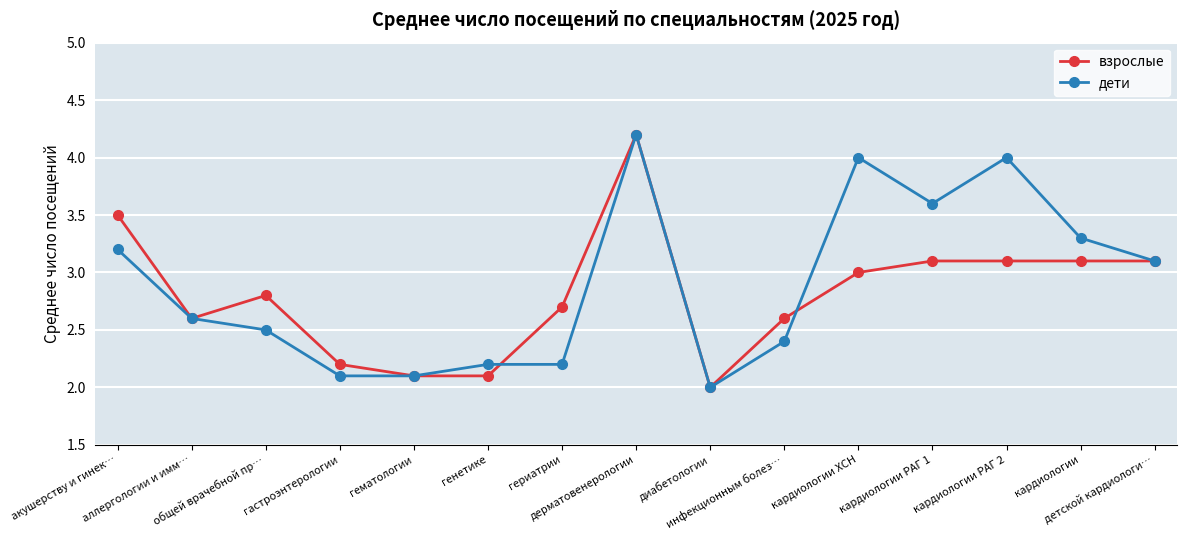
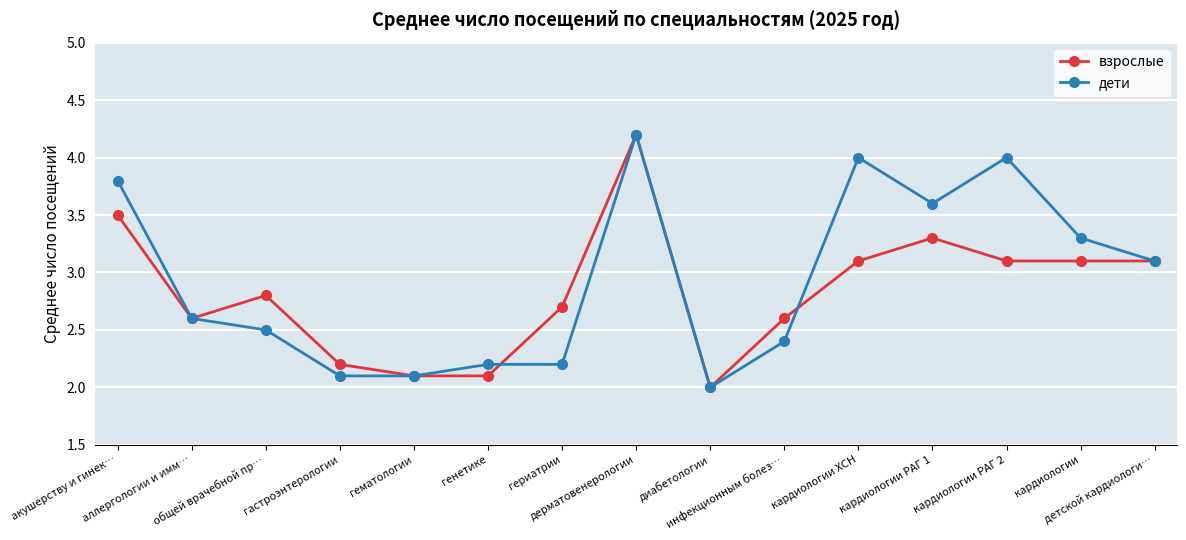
дети, акушерству и гинек…: 3.2 -> 3.8
взрослые, кардиологии ХСН: 3.0 -> 3.1
взрослые, кардиологии РАГ 1: 3.1 -> 3.3
